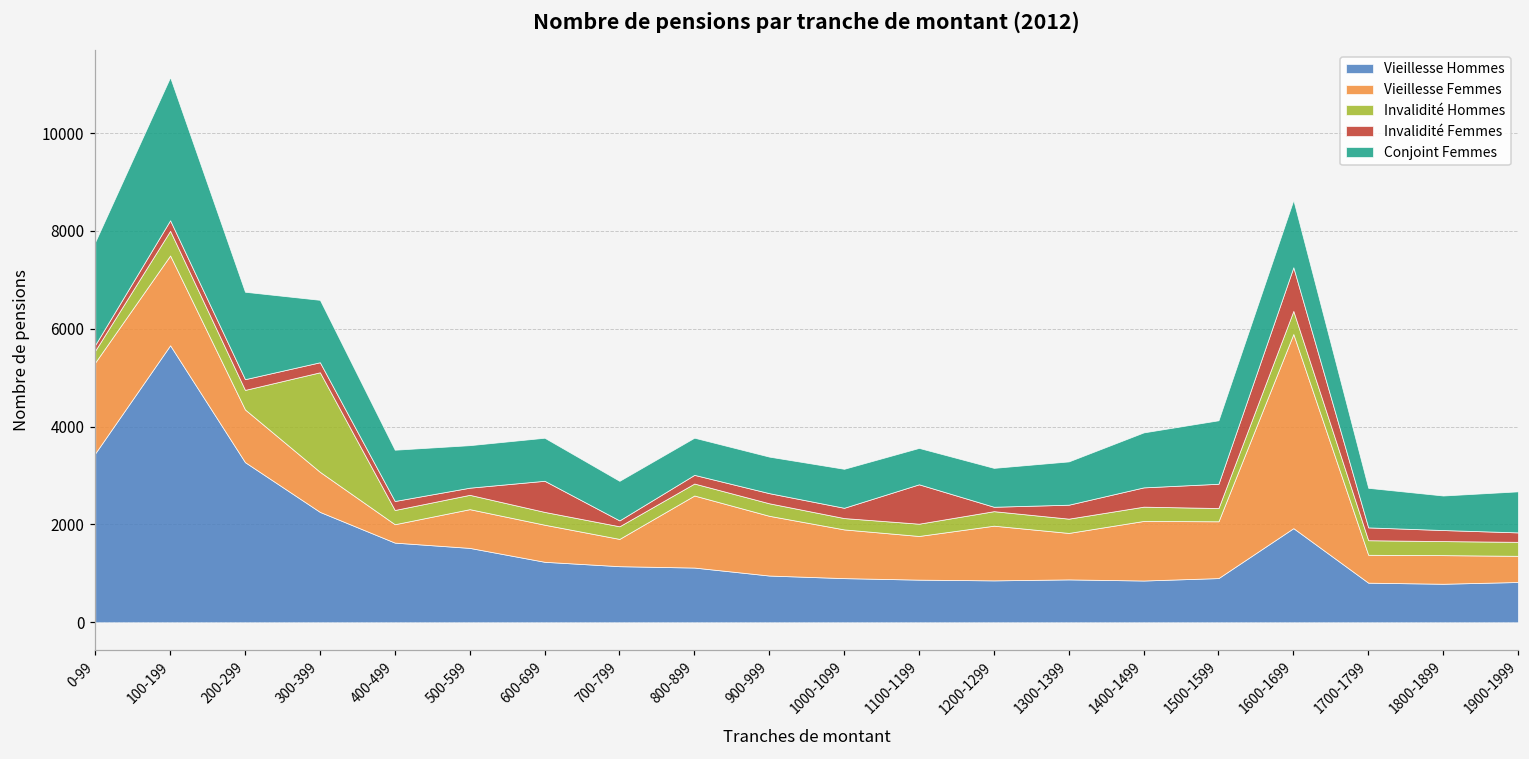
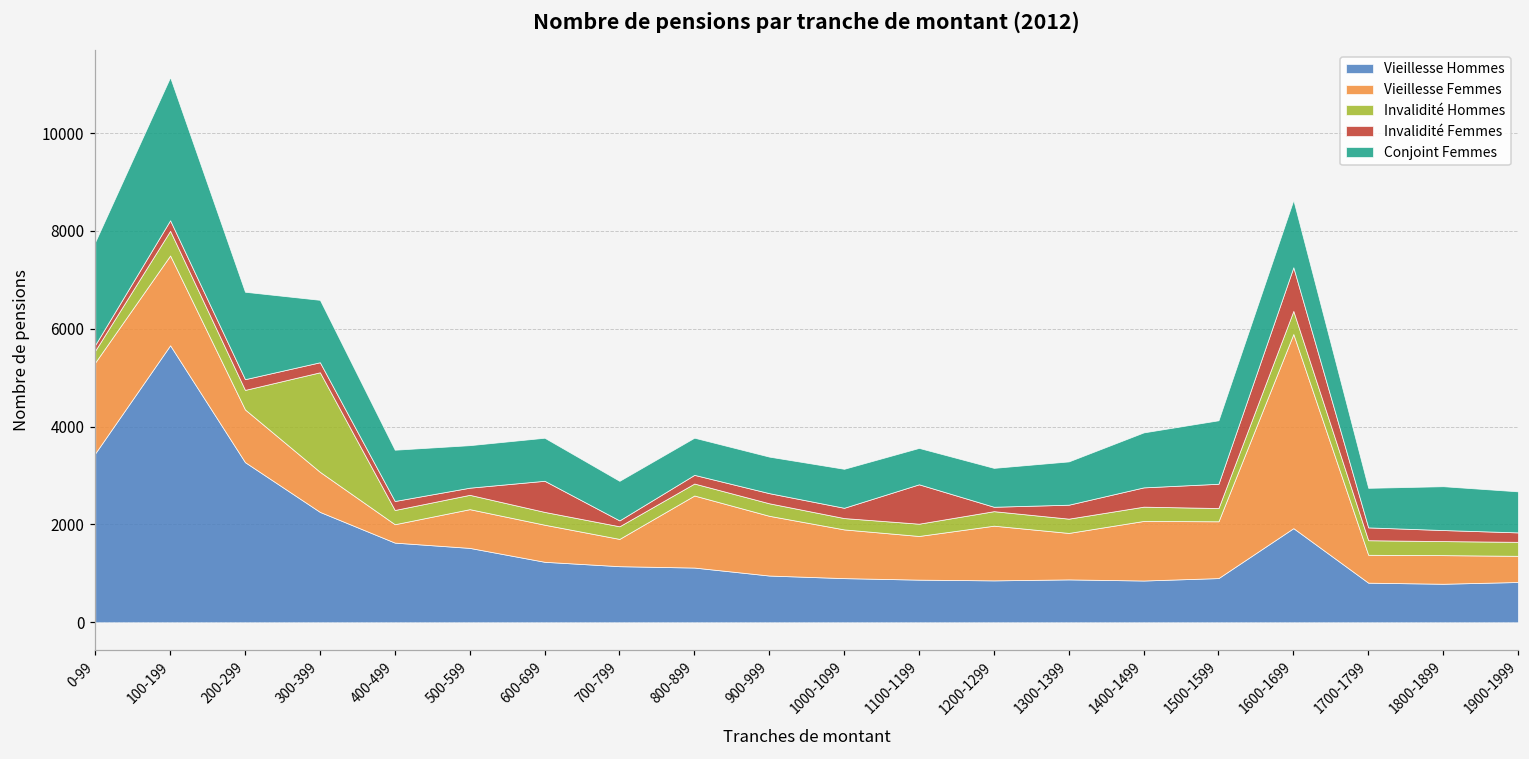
Conjoint Femmes, 1800-1899: 700 -> 900
